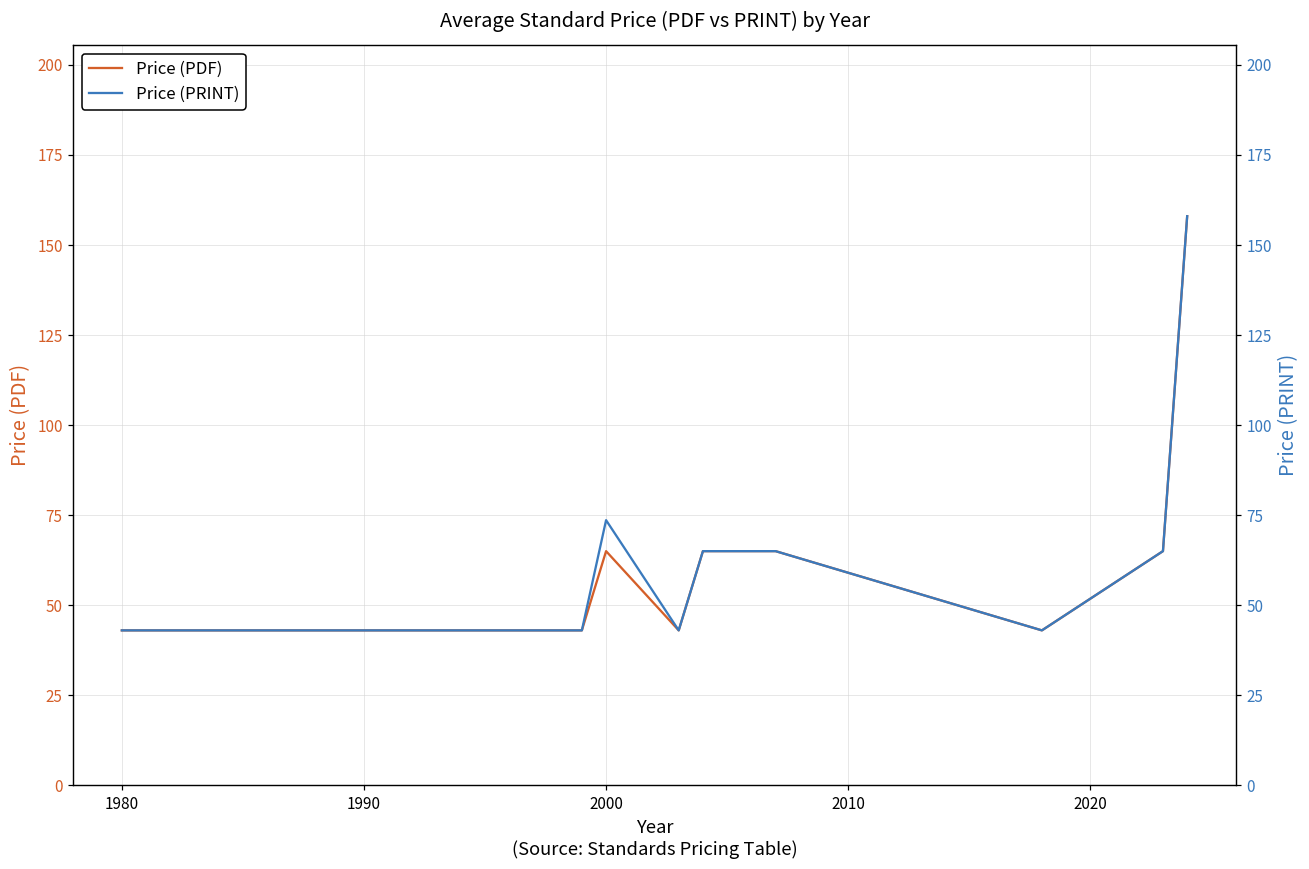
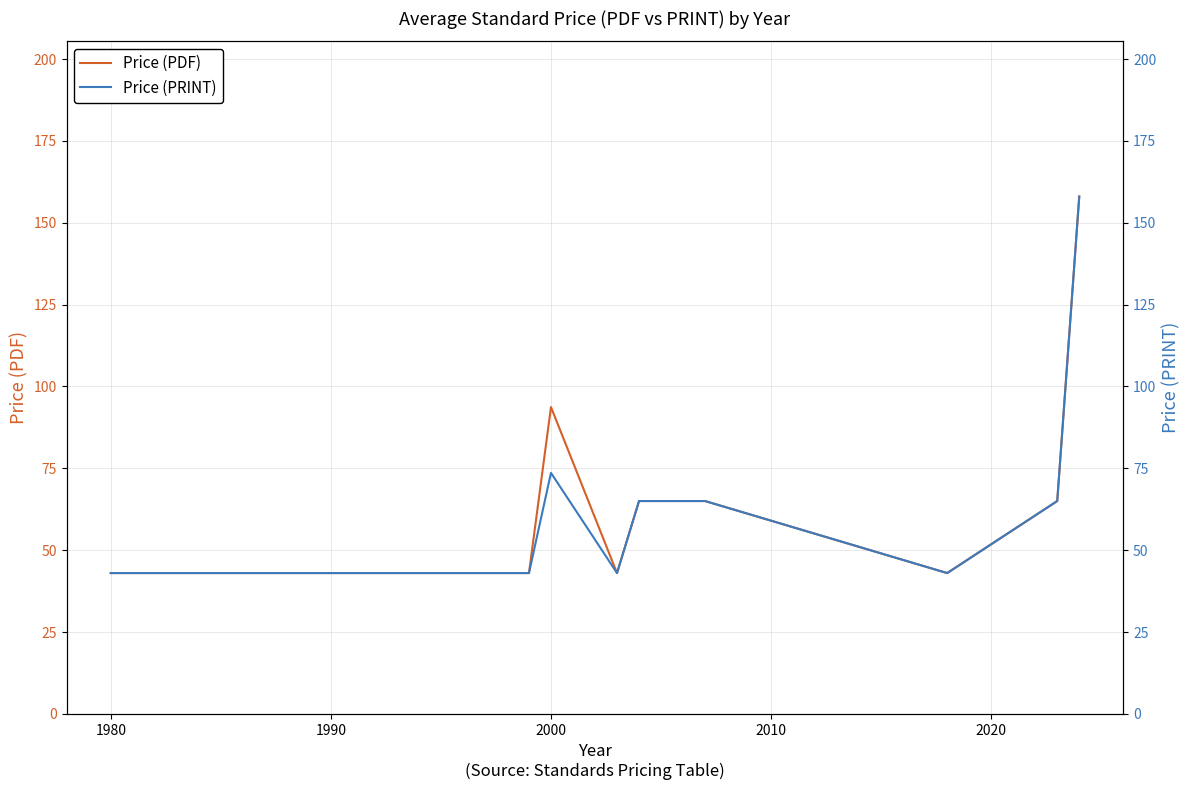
Price (PDF), 2000: 65 -> 94
